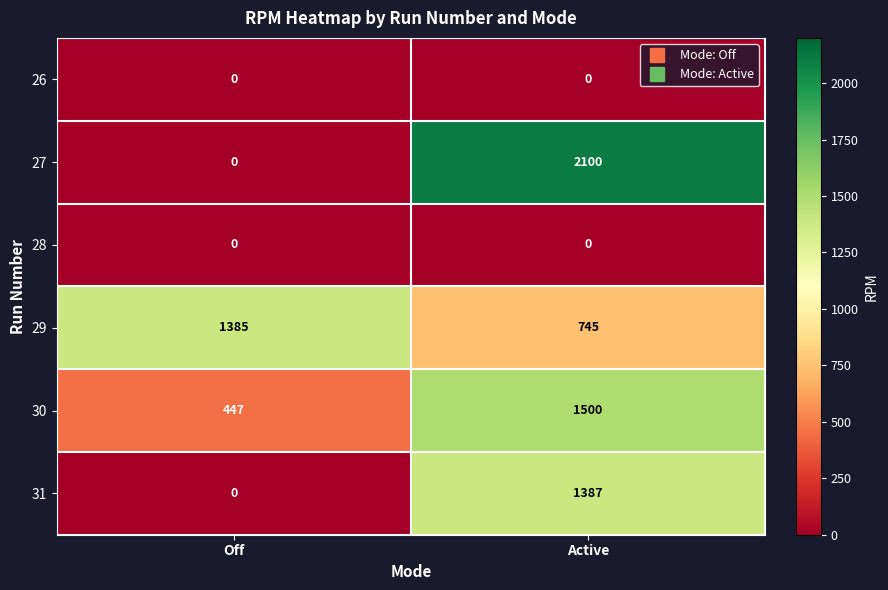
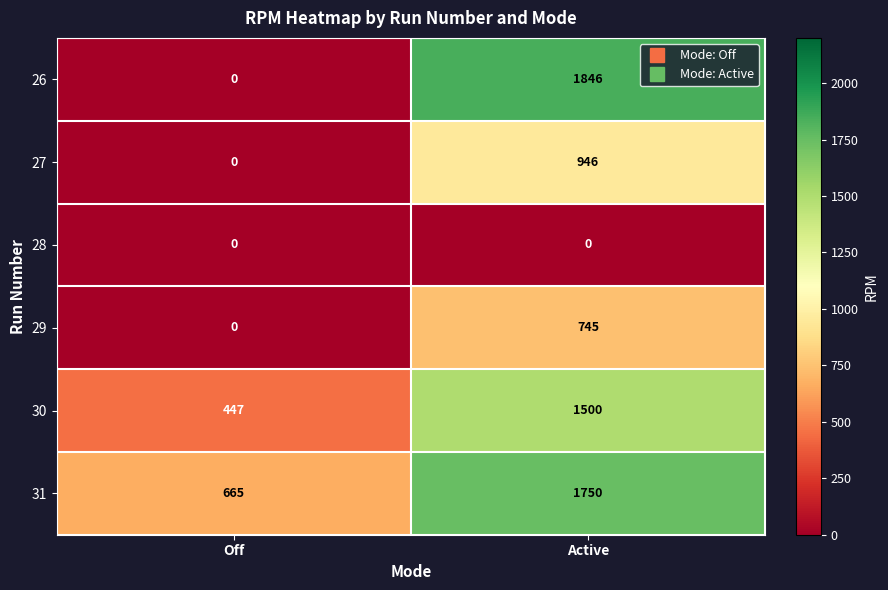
26, Active: 0 -> 1846
27, Active: 2100 -> 946
29, Off: 1385 -> 0
31, Off: 0 -> 665
31, Active: 1387 -> 1750
